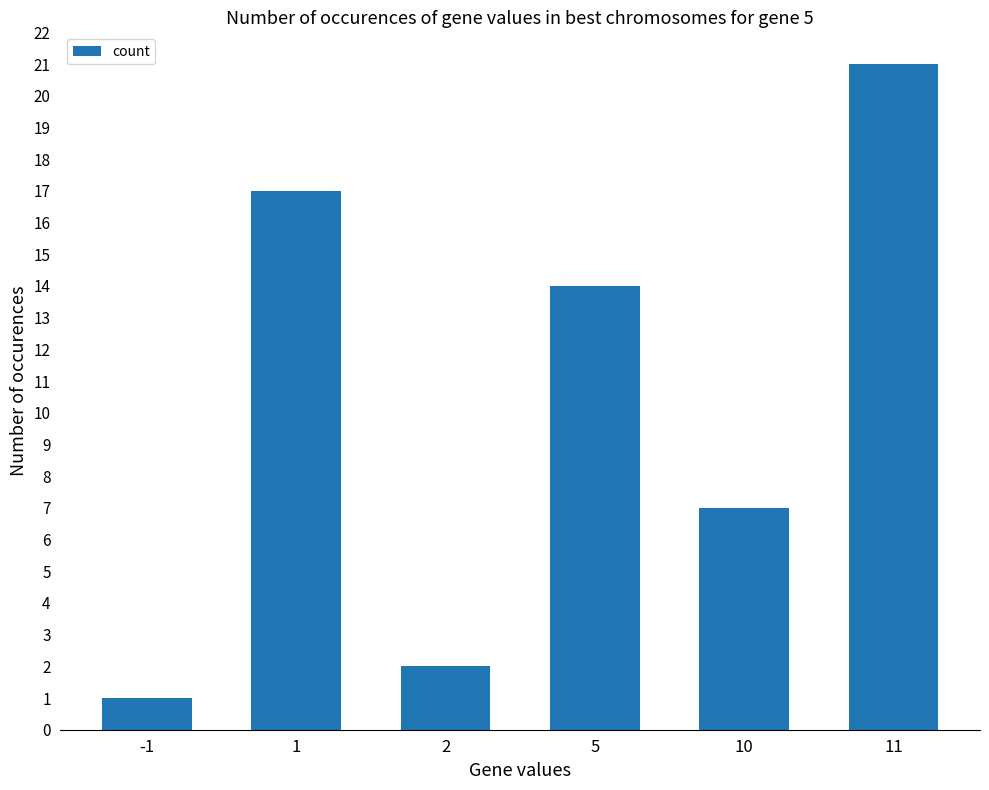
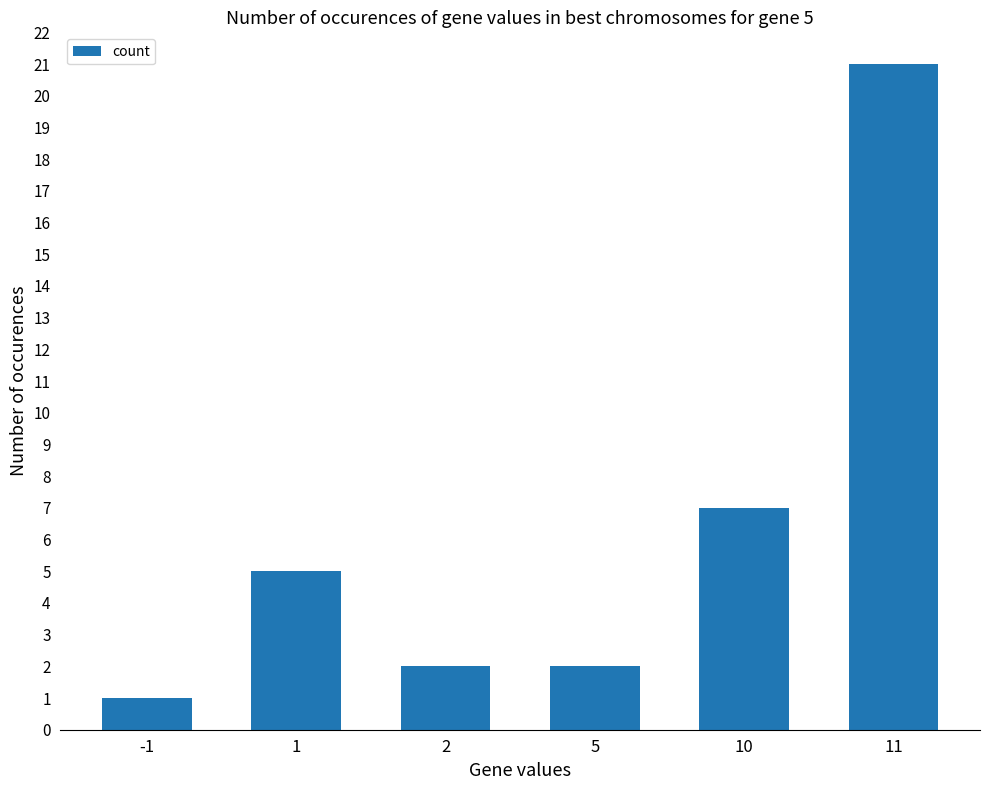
1: 17 -> 5
5: 14 -> 2
